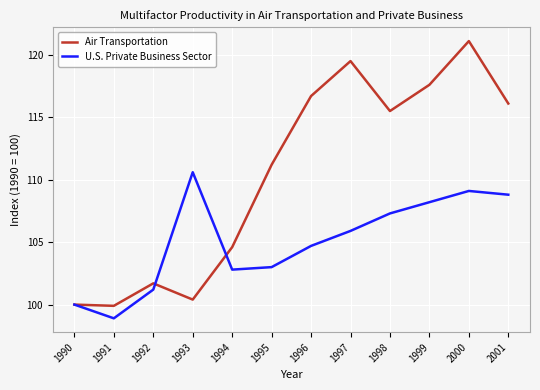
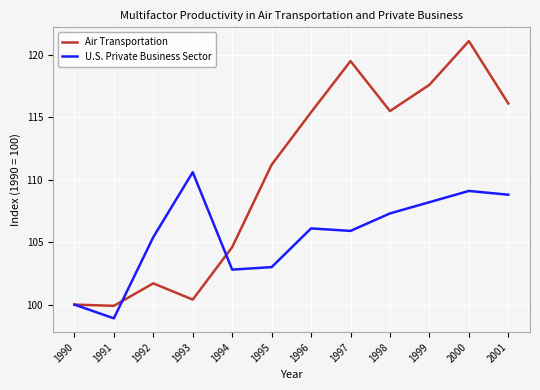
U.S. Private Business Sector, 1992: 101.2 -> 105.4
Air Transportation, 1996: 116.7 -> 115.4
U.S. Private Business Sector, 1996: 104.7 -> 106.1
